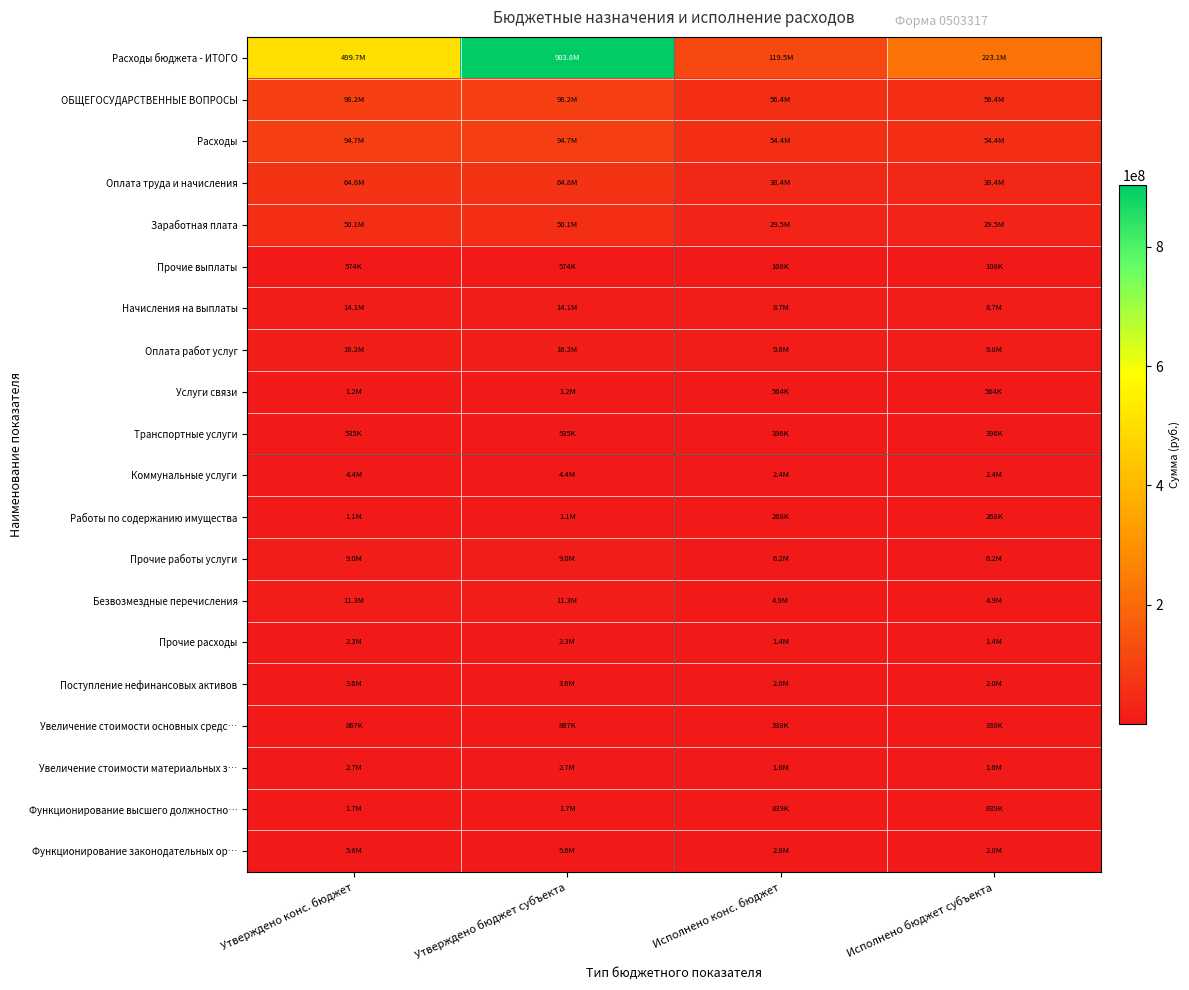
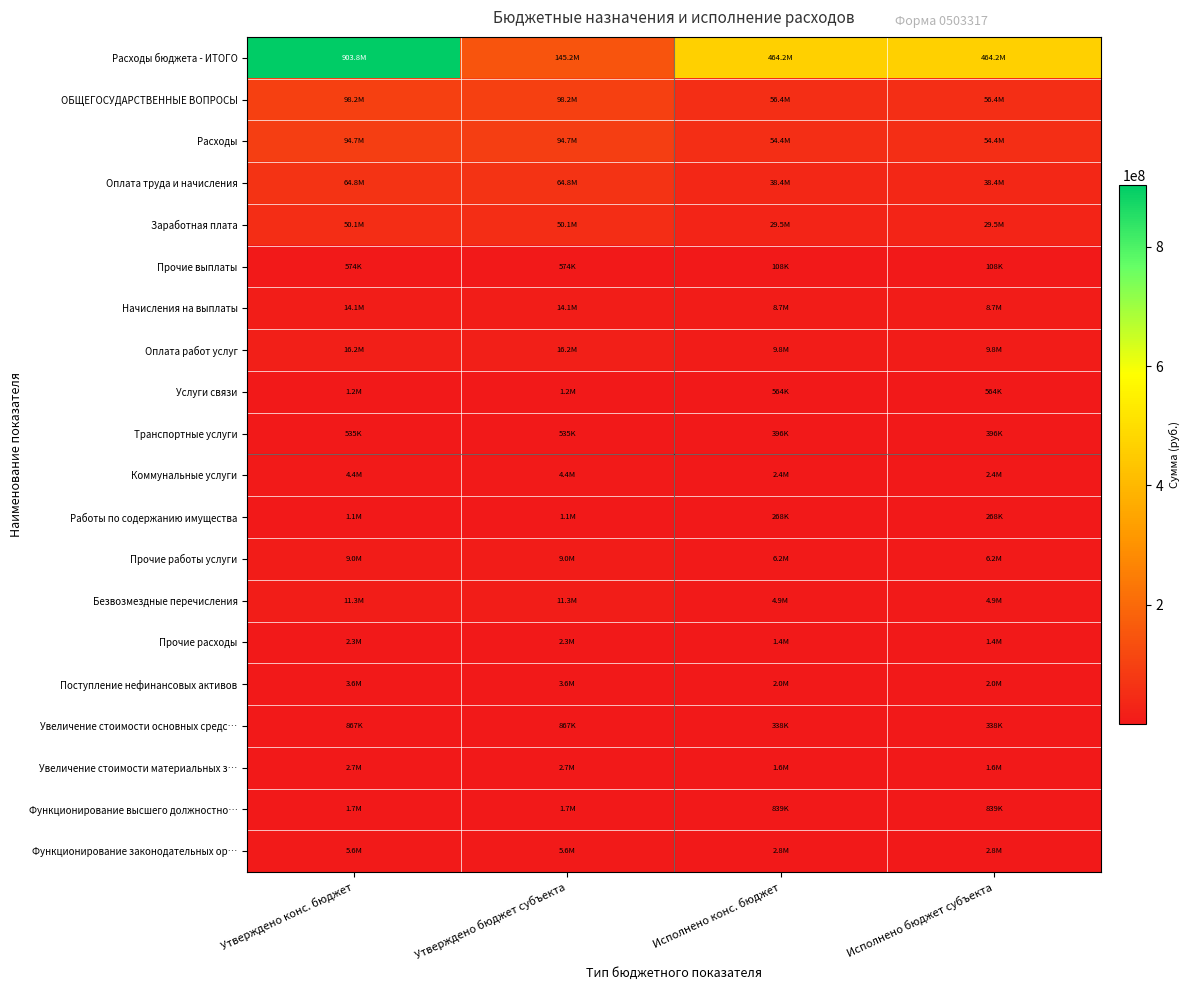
Расходы бюджета - ИТОГО, Утверждено конс. бюджет: 499.7M -> 903.8M
Расходы бюджета - ИТОГО, Утверждено бюджет субъекта: 903.8M -> 145.2M
Расходы бюджета - ИТОГО, Исполнено конс. бюджет: 119.5M -> 464.2M
Расходы бюджета - ИТОГО, Исполнено бюджет субъекта: 223.1M -> 464.2M
